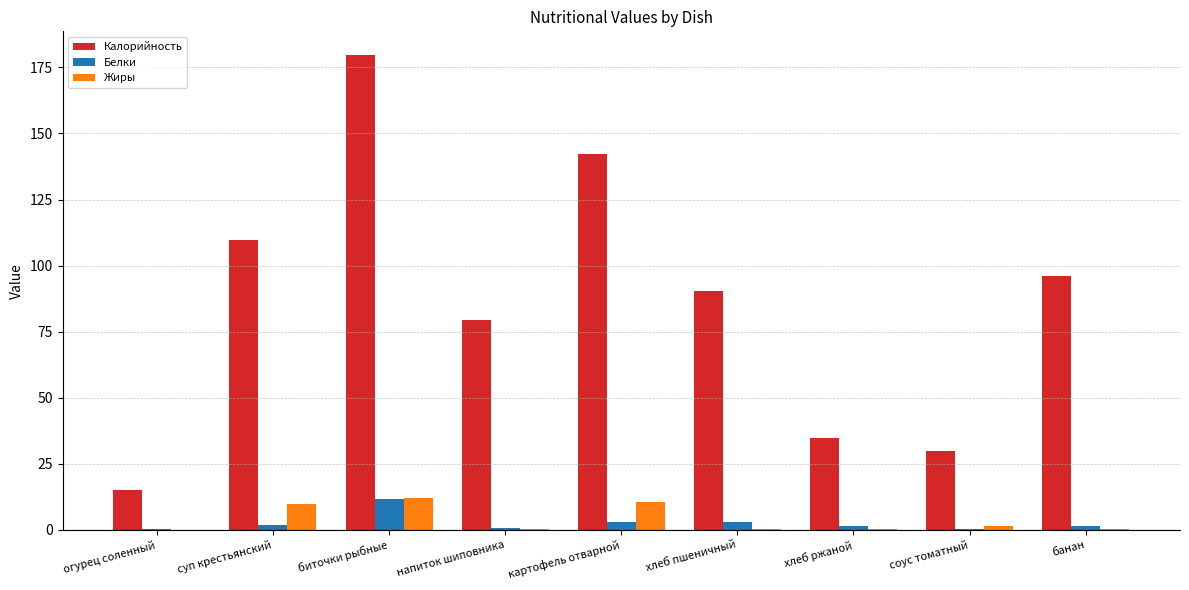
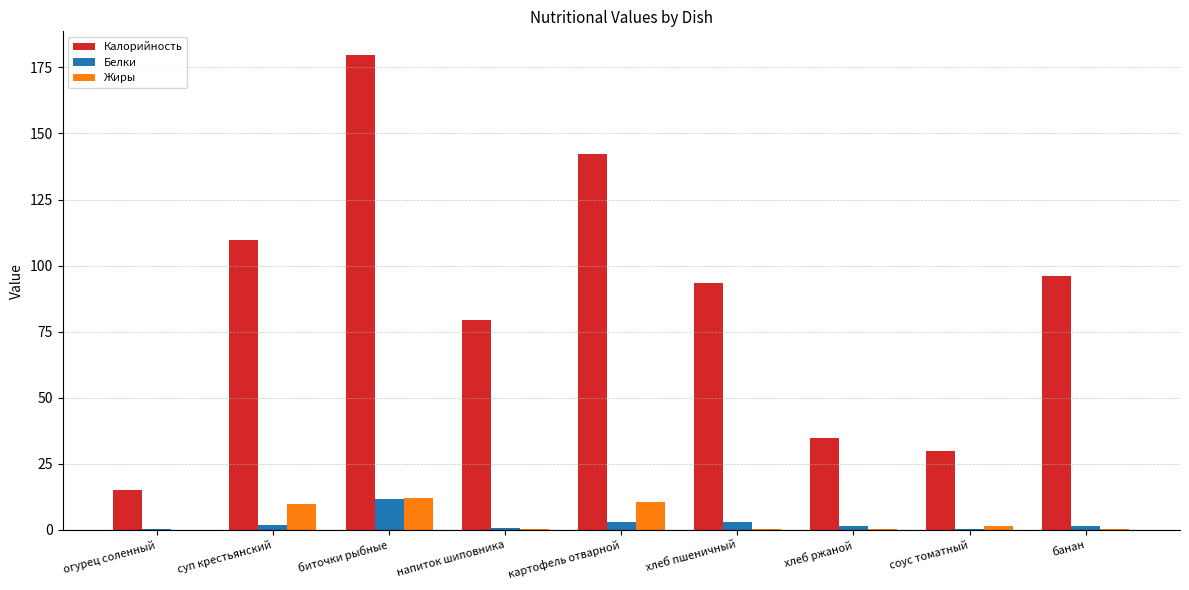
Калорийность, хлеб пшеничный: 90 -> 94
